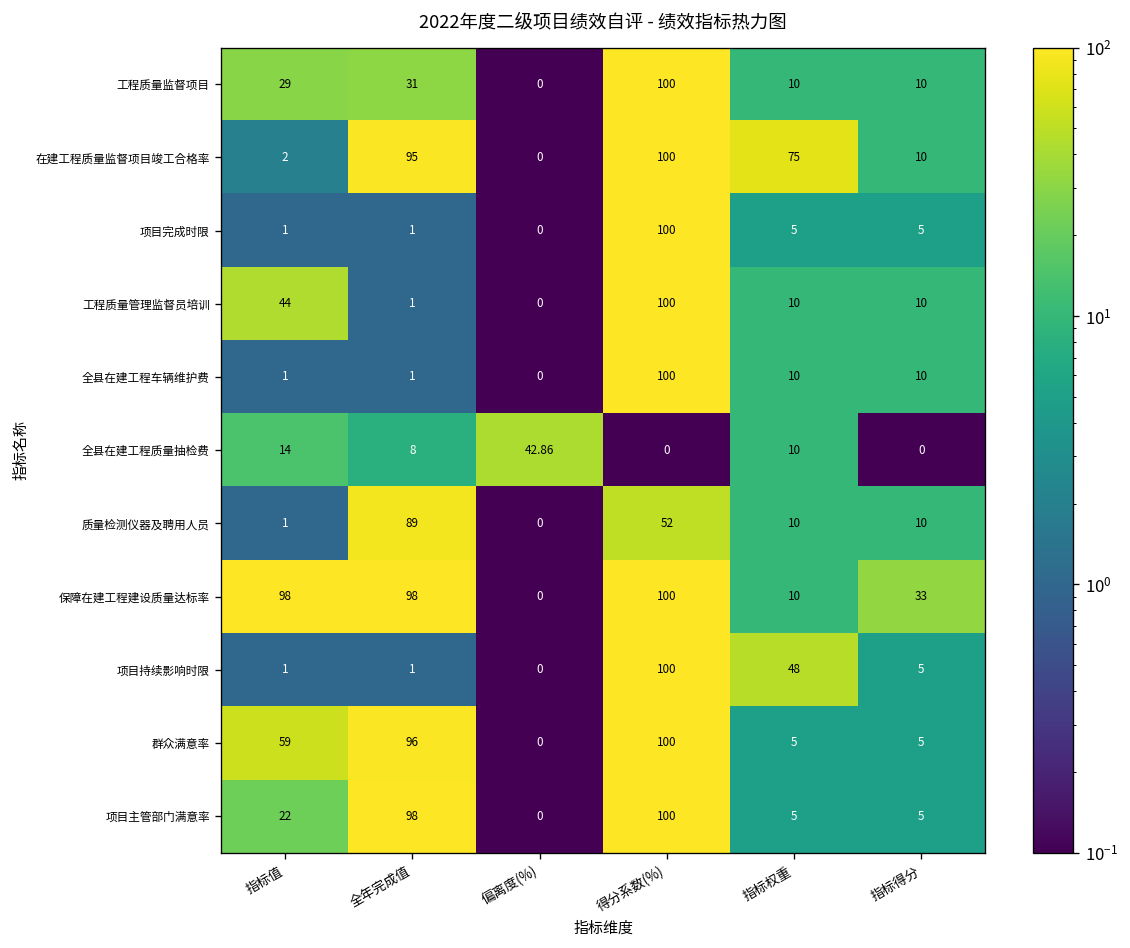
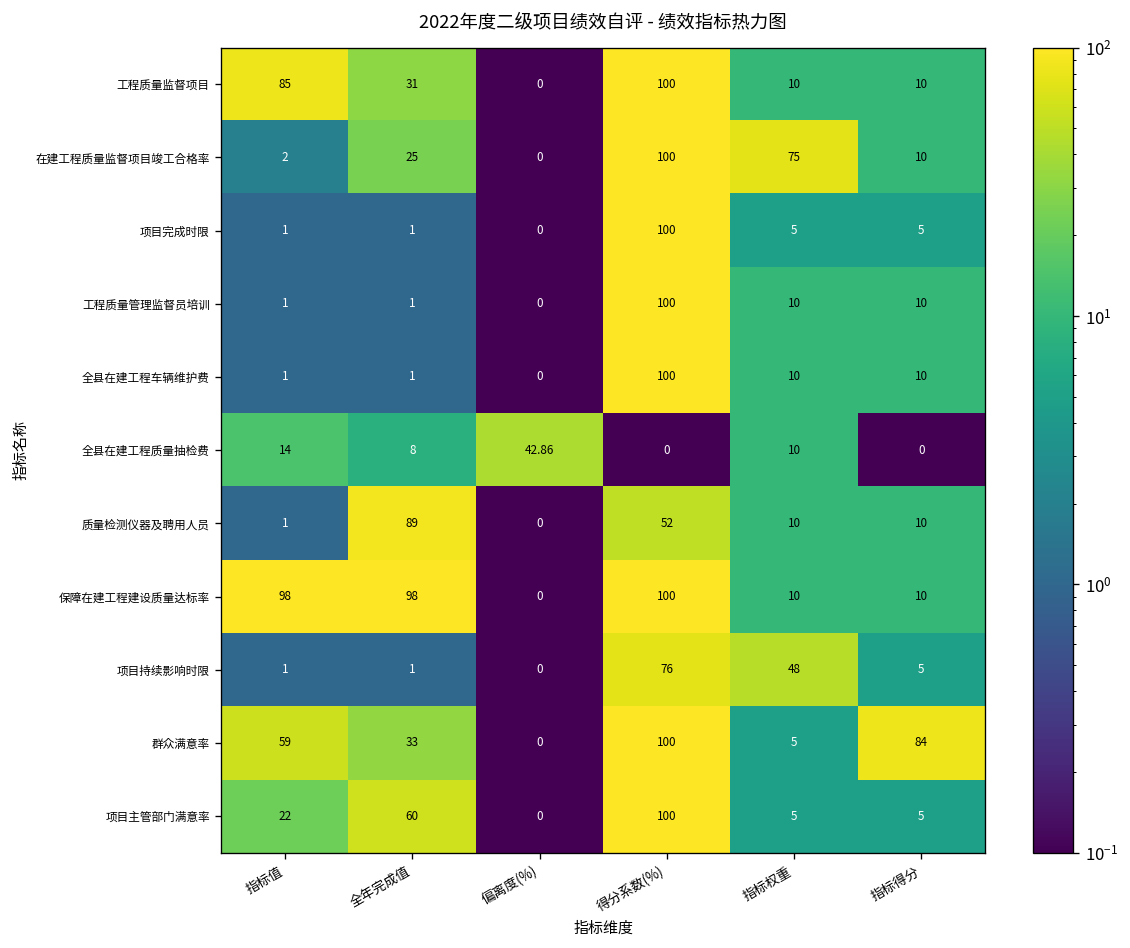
工程质量监督项目, 指标值: 29 -> 85
在建工程质量监督项目竣工合格率, 全年完成值: 95 -> 25
工程质量管理监督员培训, 指标值: 44 -> 1
保障在建工程建设质量达标率, 指标得分: 33 -> 10
项目持续影响时限, 得分系数(%): 100 -> 76
群众满意率, 全年完成值: 96 -> 33
群众满意率, 指标得分: 5 -> 84
项目主管部门满意率, 全年完成值: 98 -> 60
